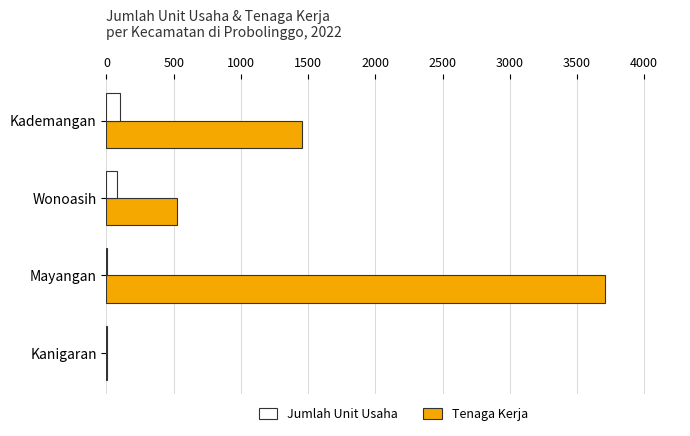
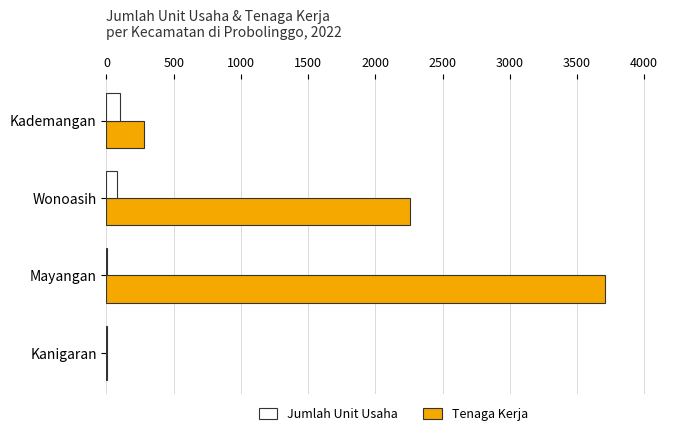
Tenaga Kerja, Kademangan: 1450 -> 280
Tenaga Kerja, Wonoasih: 520 -> 2260
